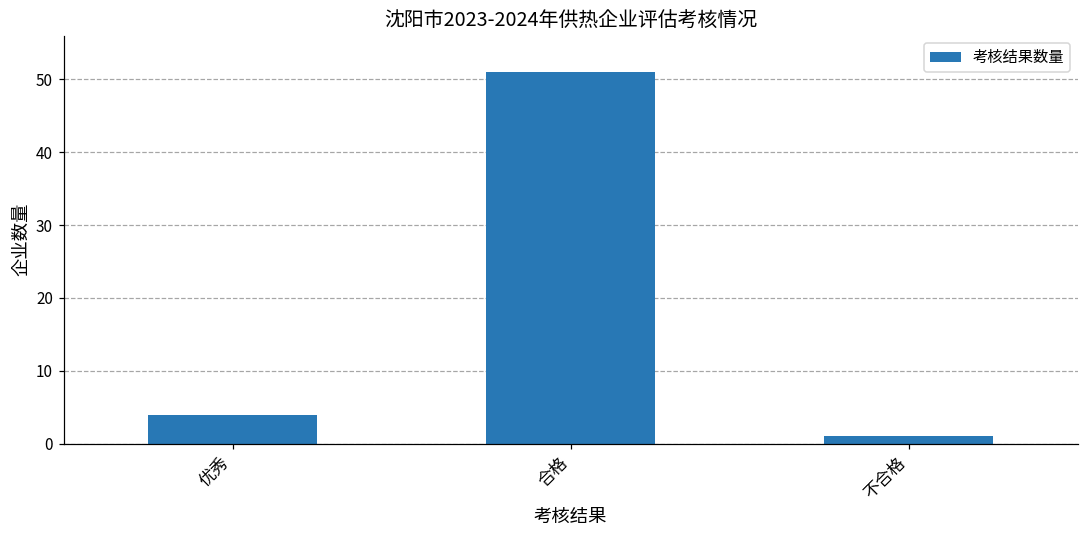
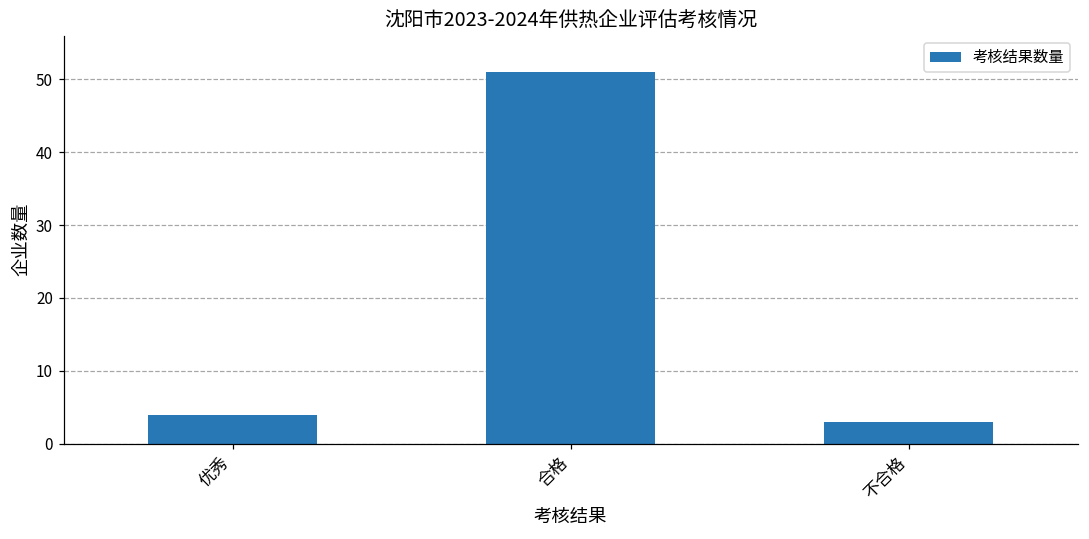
不合格: 1 -> 3
